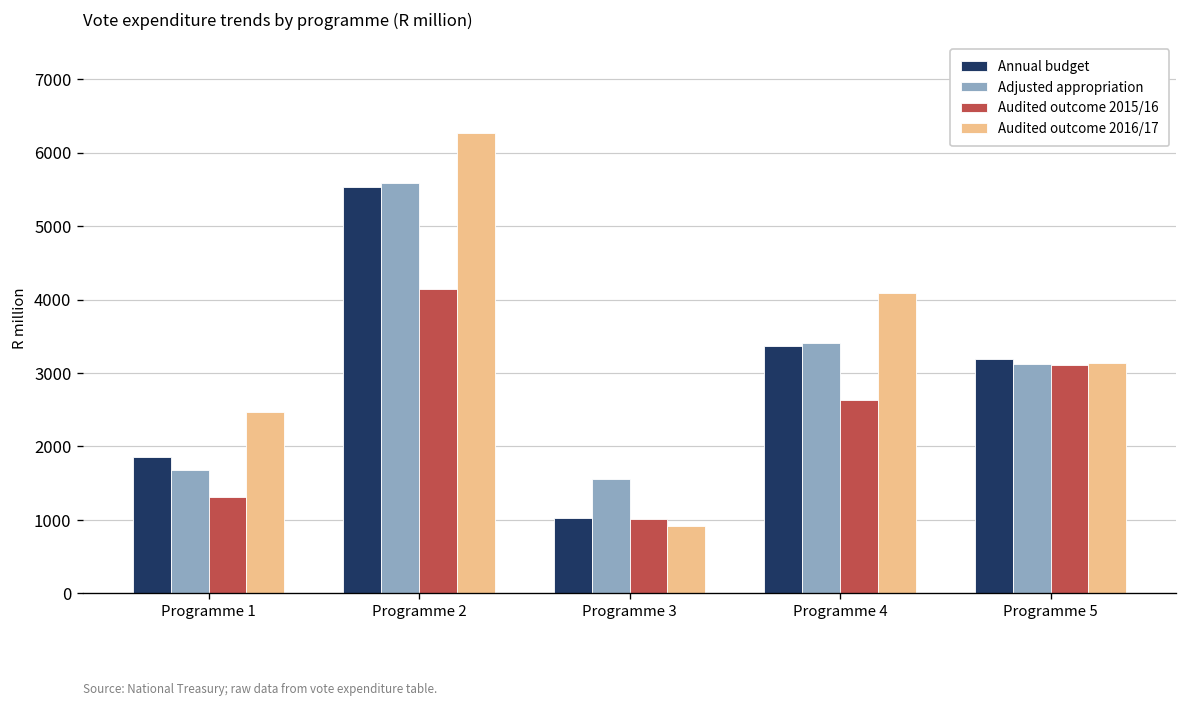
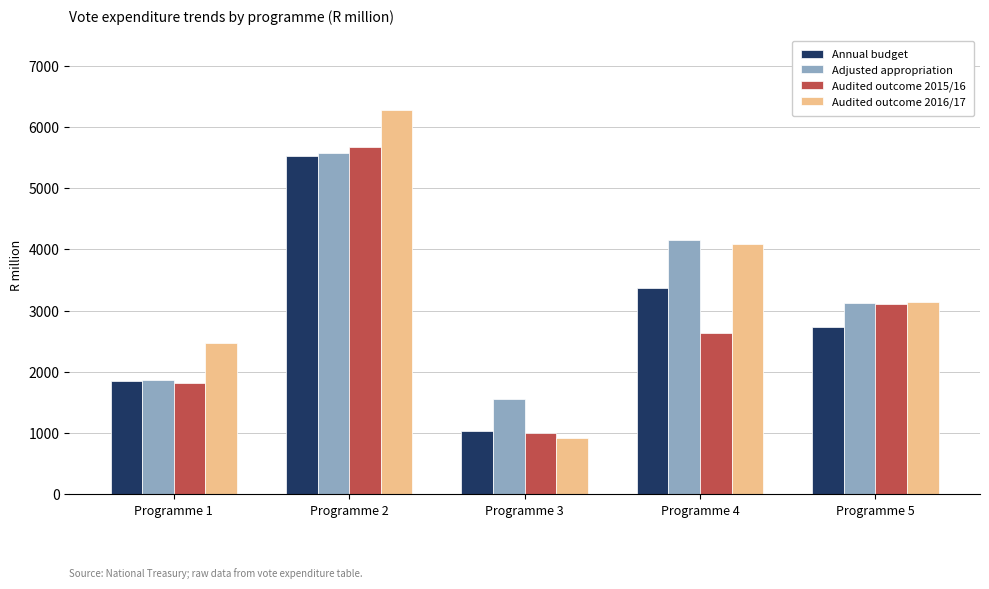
Adjusted appropriation, Programme 1: 1700 -> 1900
Audited outcome 2015/16, Programme 1: 1300 -> 1800
Audited outcome 2015/16, Programme 2: 4100 -> 5700
Adjusted appropriation, Programme 4: 3400 -> 4200
Annual budget, Programme 5: 3200 -> 2700
